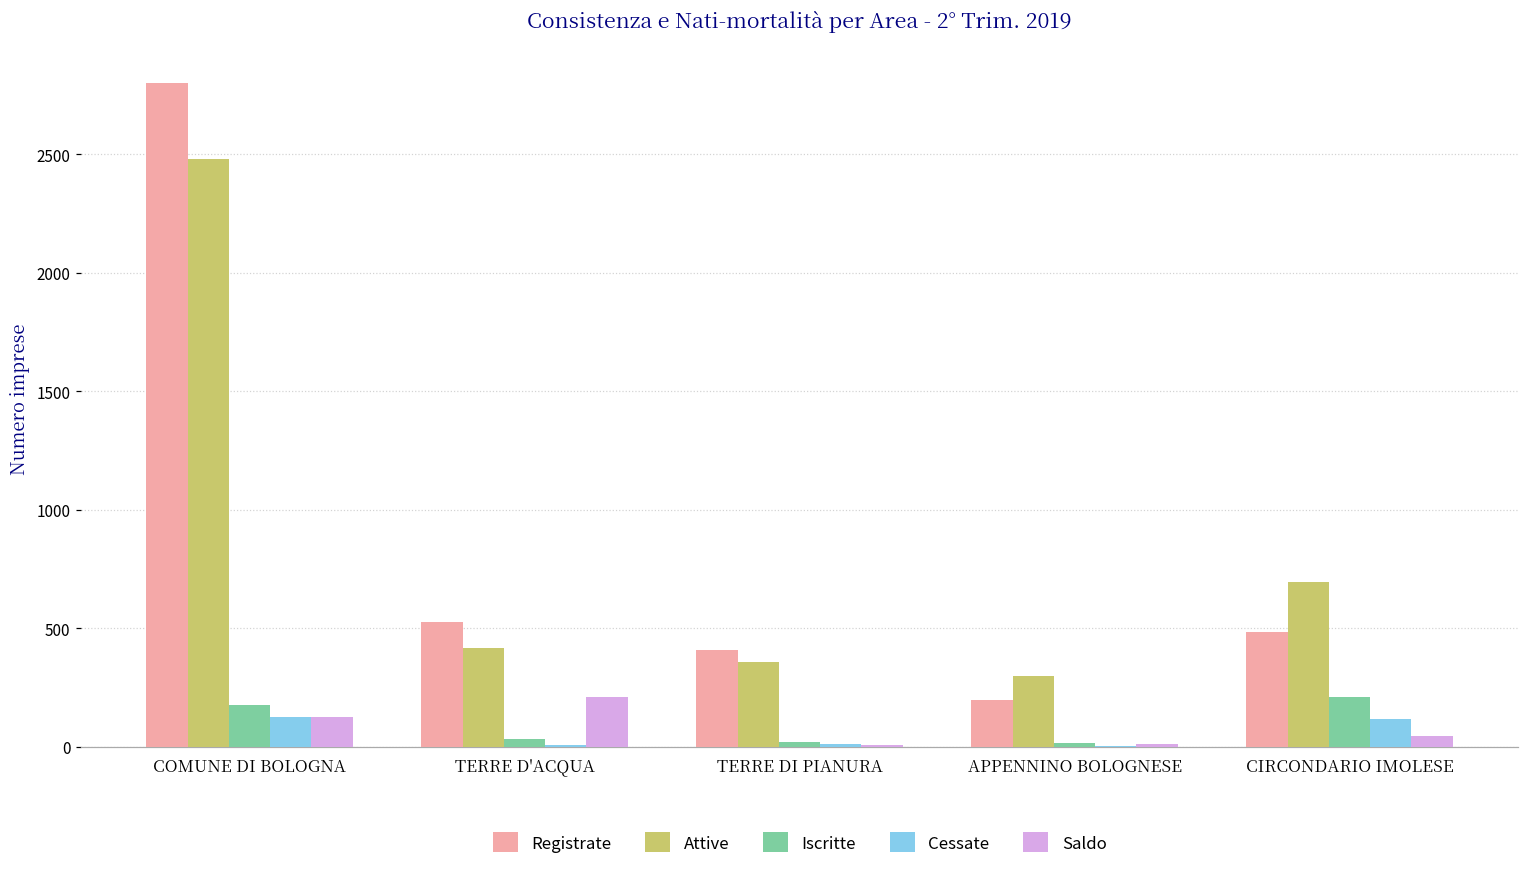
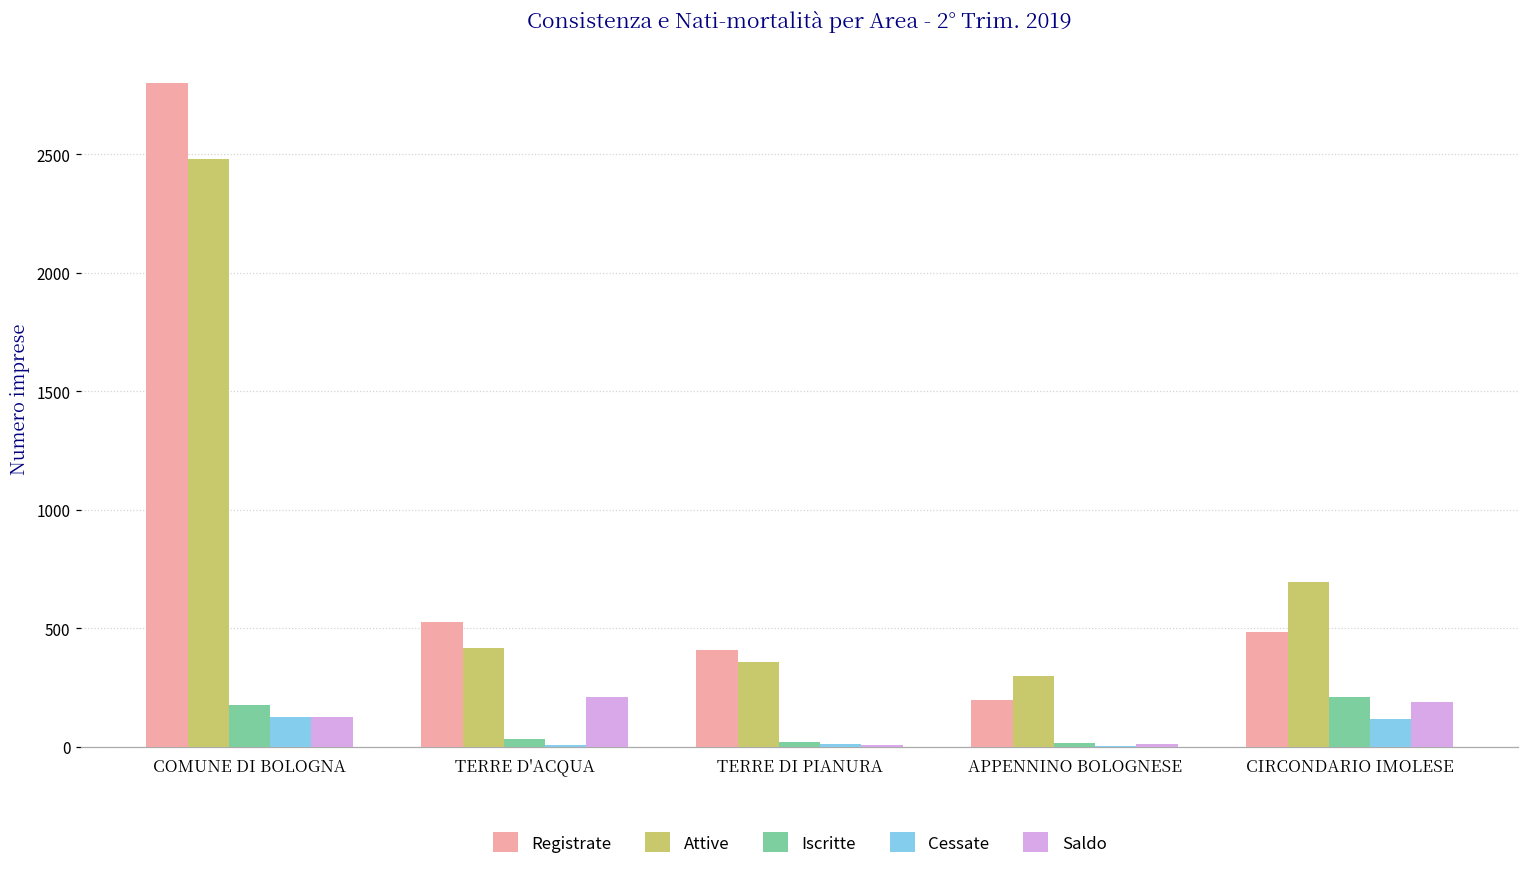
Saldo, CIRCONDARIO IMOLESE: 50 -> 190
